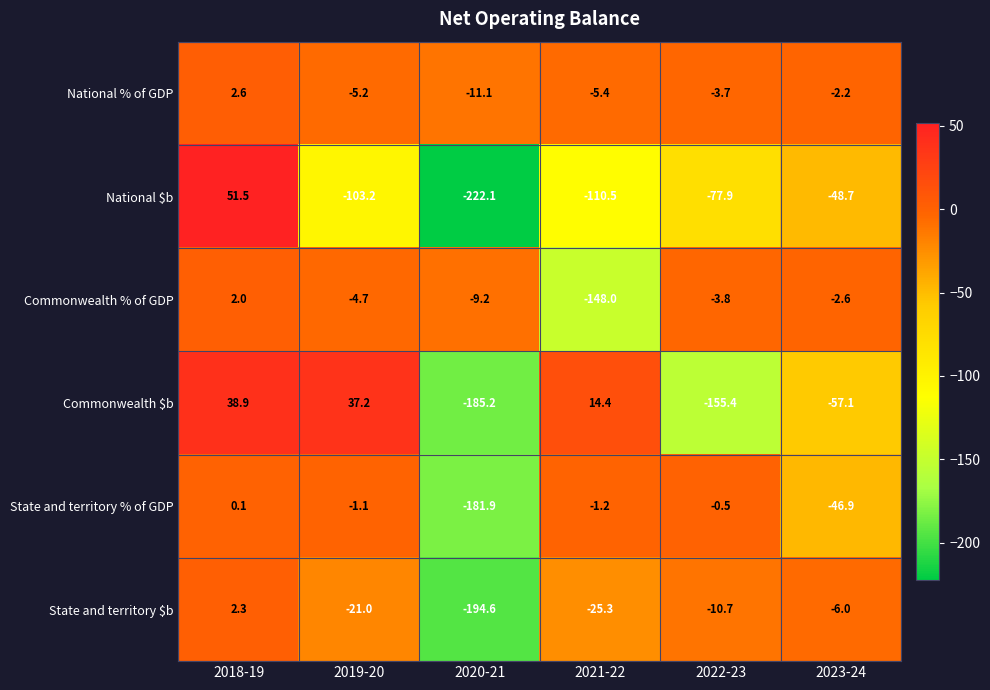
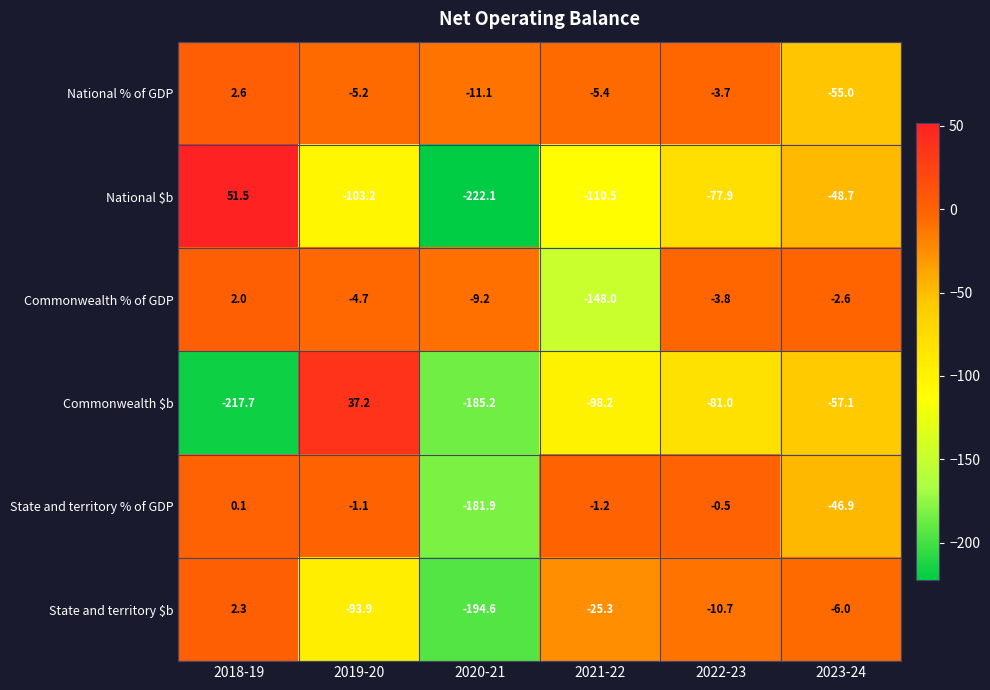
National % of GDP, 2023-24: -2.2 -> -55.0
Commonwealth $b, 2018-19: 38.9 -> -217.7
Commonwealth $b, 2021-22: 14.4 -> -98.2
Commonwealth $b, 2022-23: -155.4 -> -81.0
State and territory $b, 2019-20: -21.0 -> -93.9
